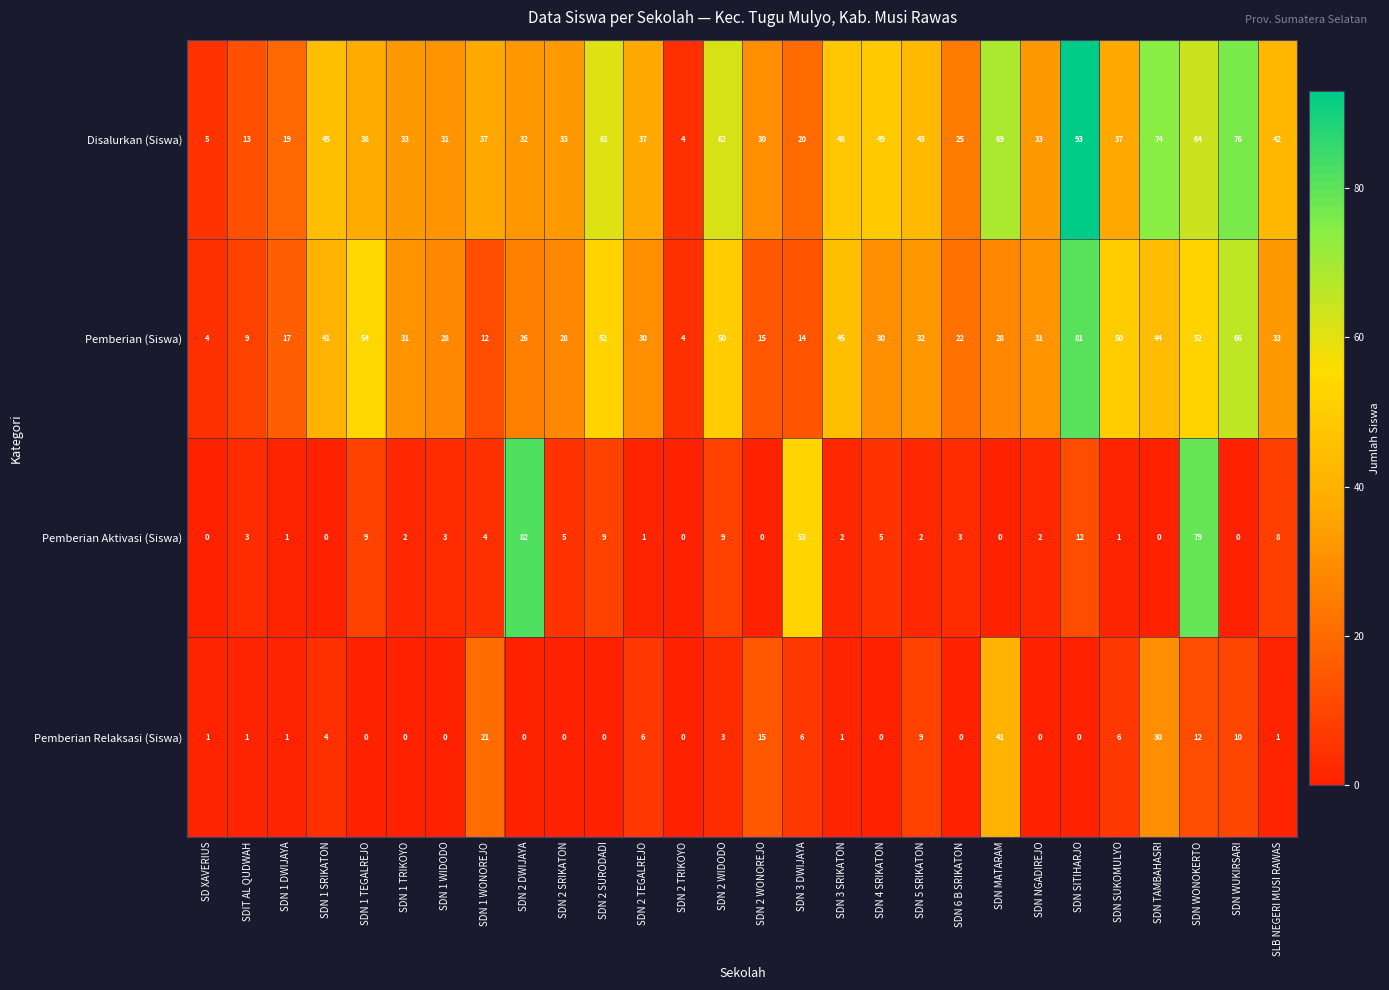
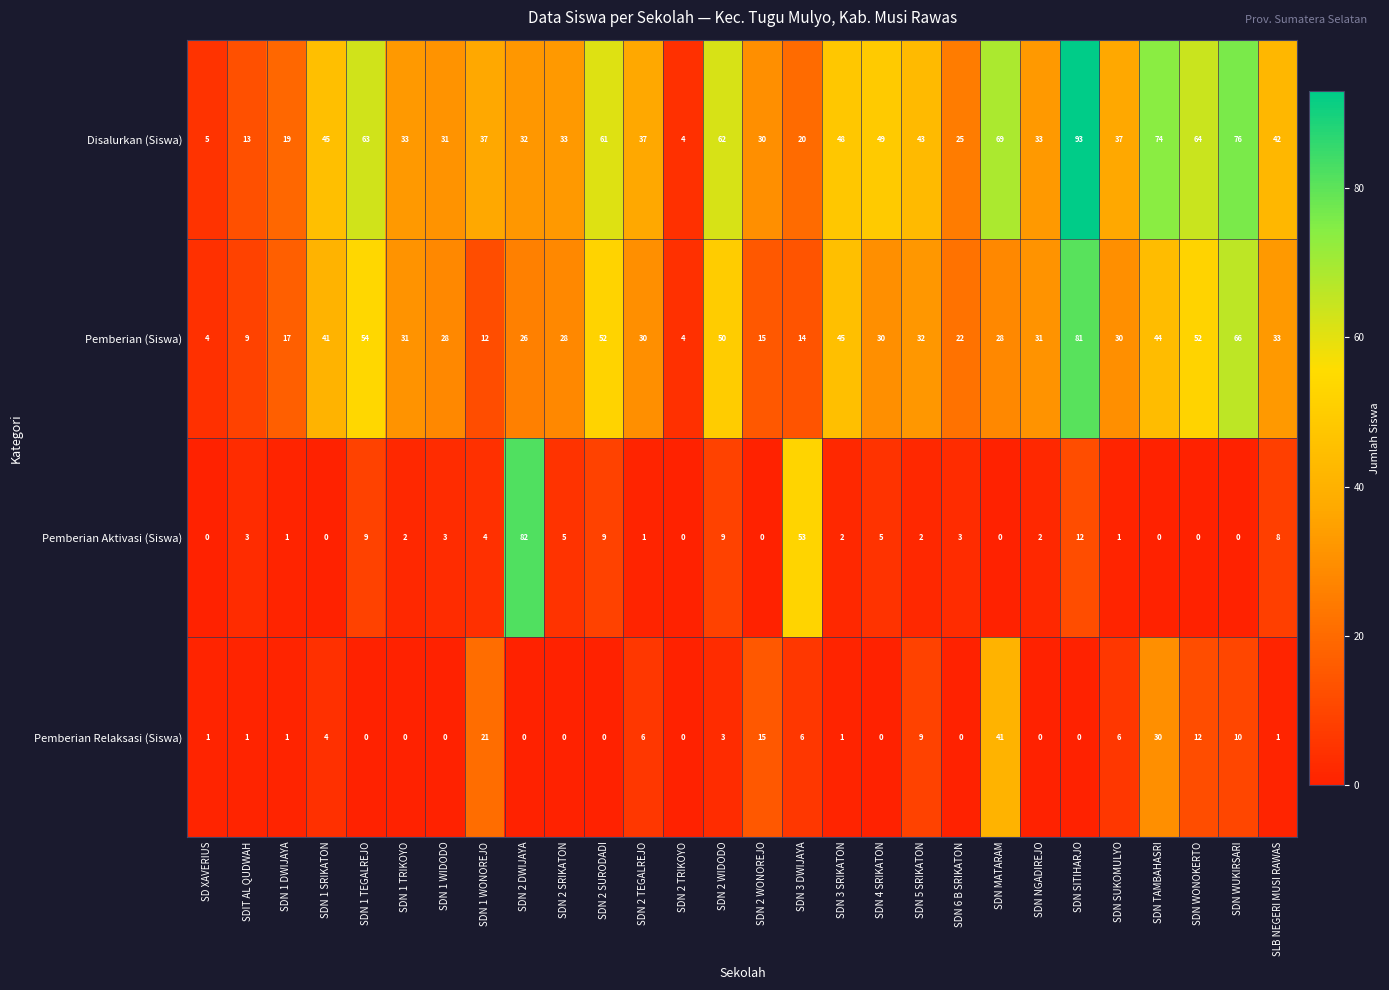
Disalurkan (Siswa), SDN 1 TEGALREJO: 38 -> 63
Pemberian (Siswa), SDN SUKOMULYO: 50 -> 30
Pemberian Aktivasi (Siswa), SDN WONOKERTO: 79 -> 0
